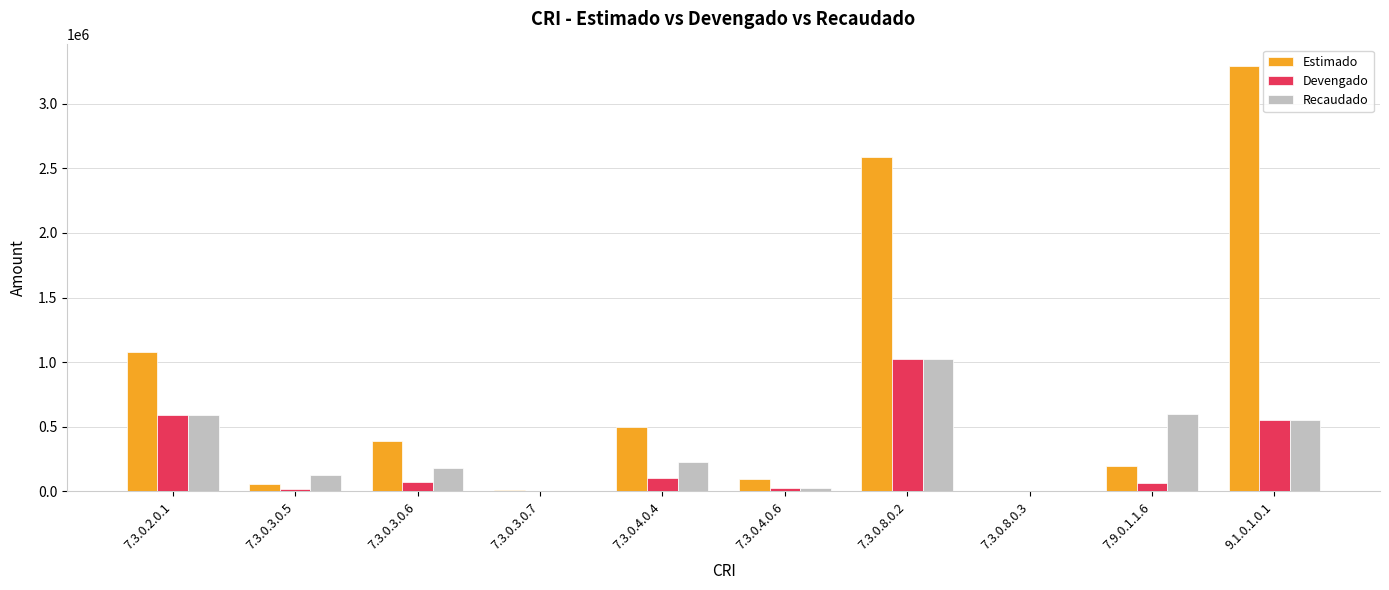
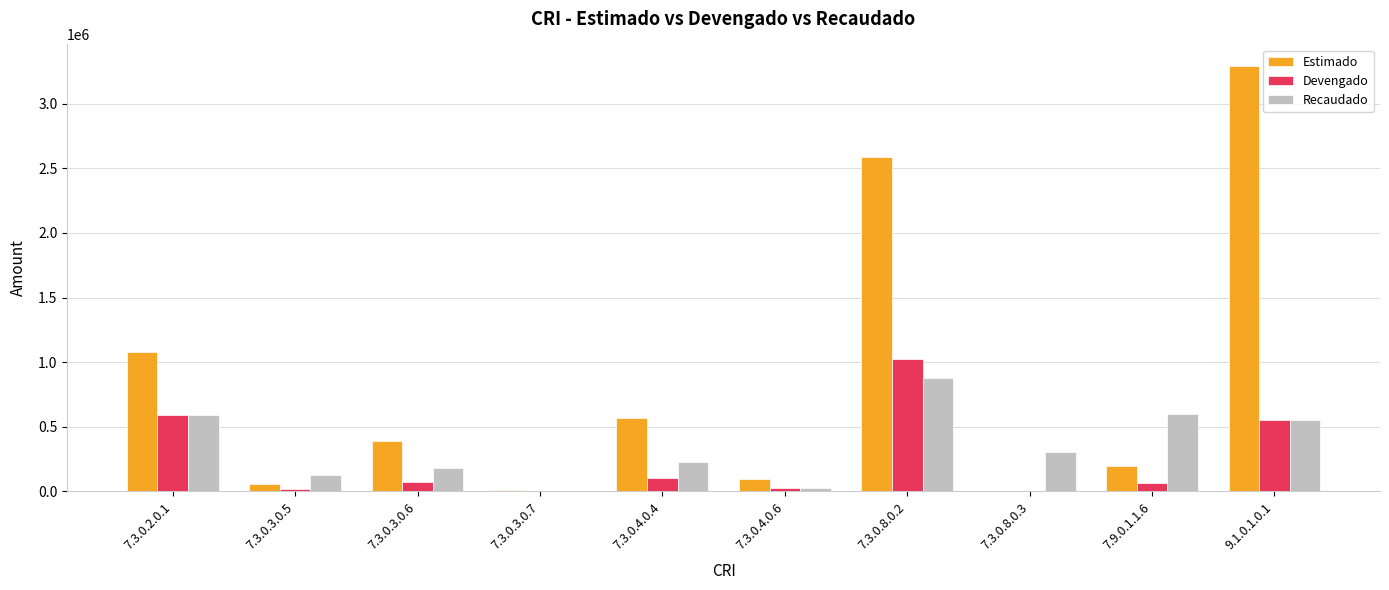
Estimado, 7.3.0.4.0.4: 500000 -> 570000
Recaudado, 7.3.0.8.0.2: 1030000 -> 880000
Recaudado, 7.3.0.8.0.3: 0 -> 300000
